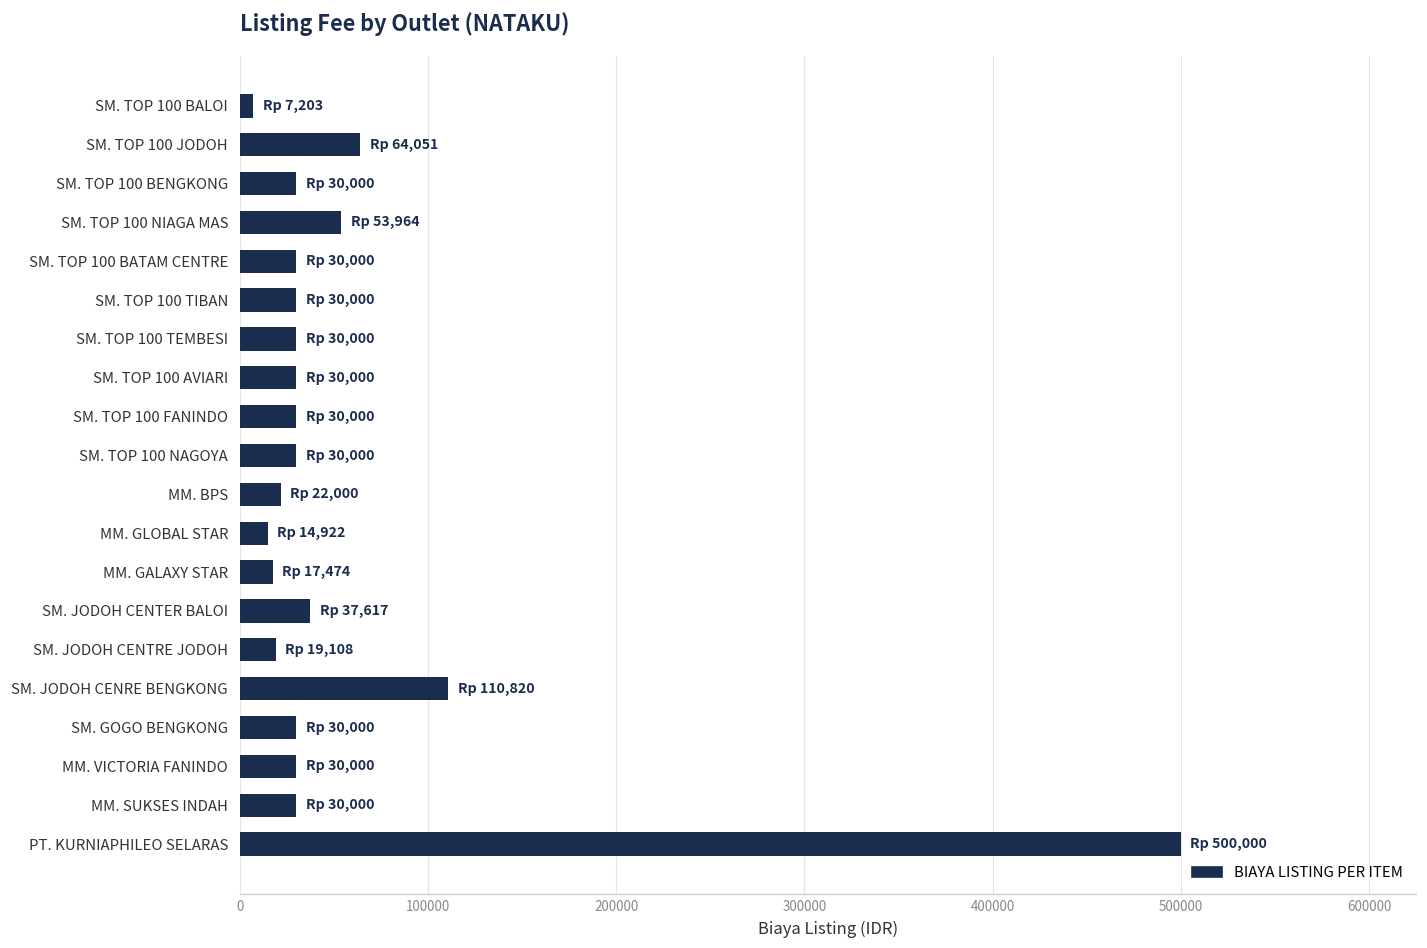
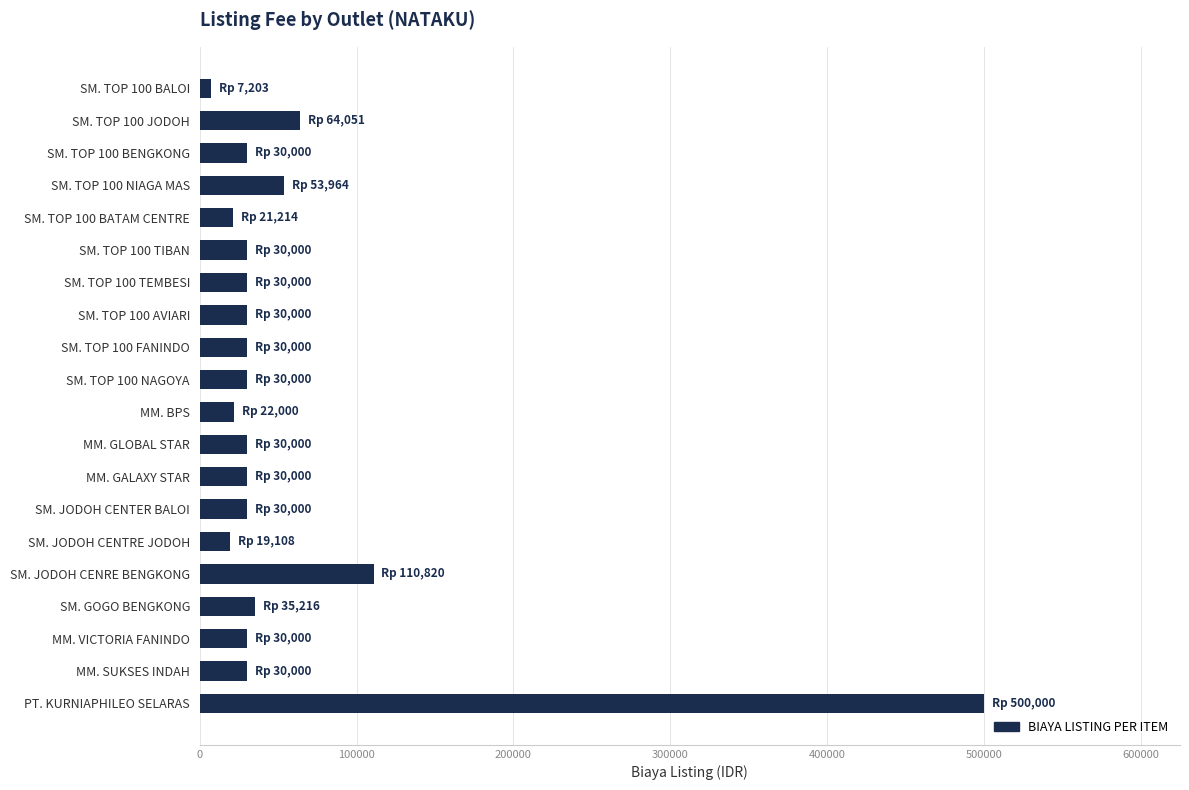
SM. TOP 100 BATAM CENTRE: 30,000 -> 21,214
MM. GLOBAL STAR: 14,922 -> 30,000
MM. GALAXY STAR: 17,474 -> 30,000
SM. JODOH CENTER BALOI: 37,617 -> 30,000
SM. GOGO BENGKONG: 30,000 -> 35,216
